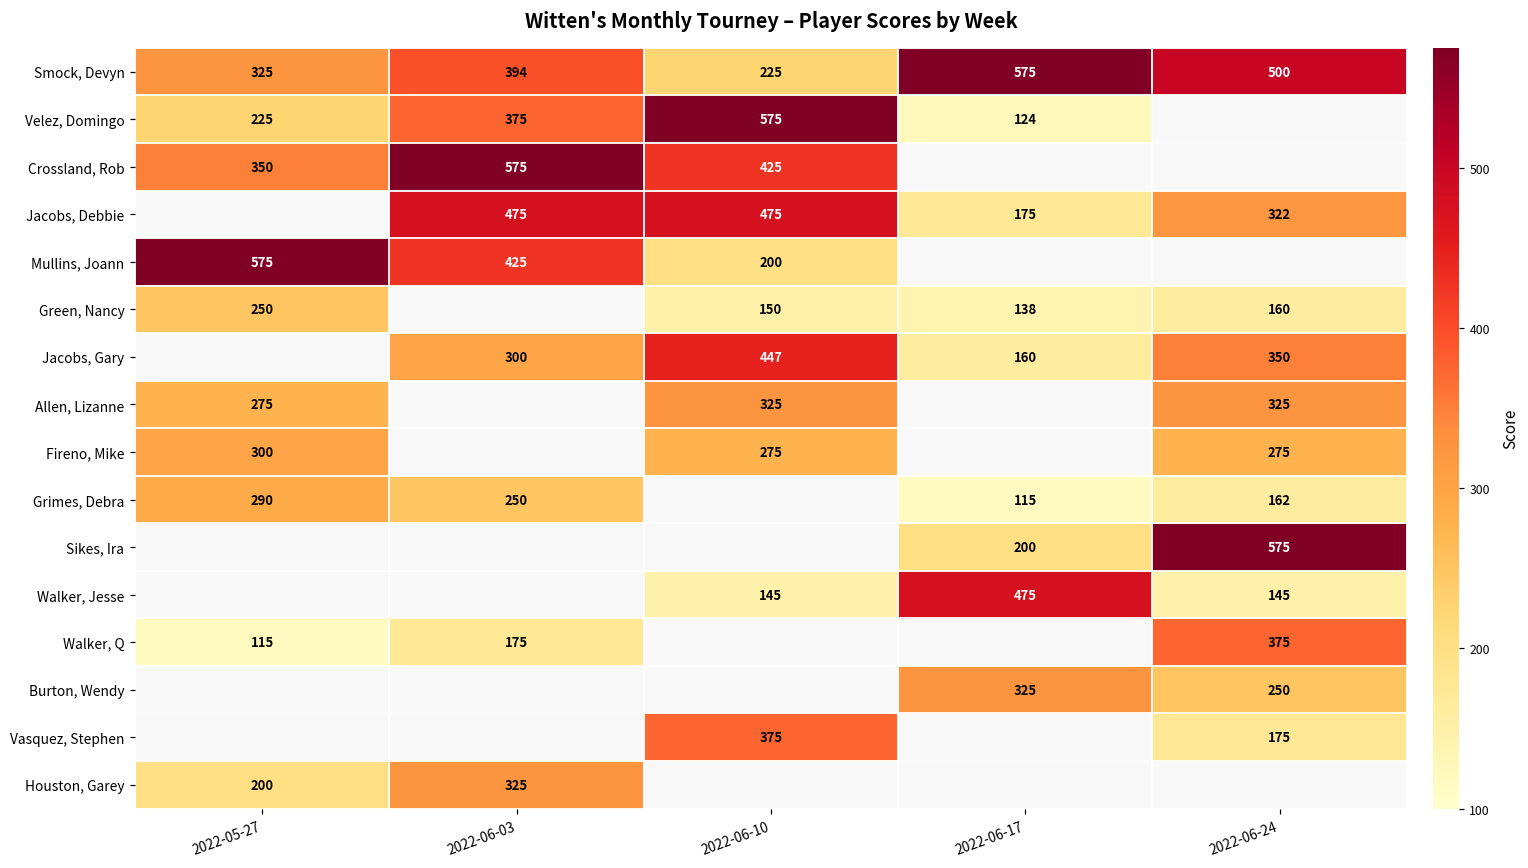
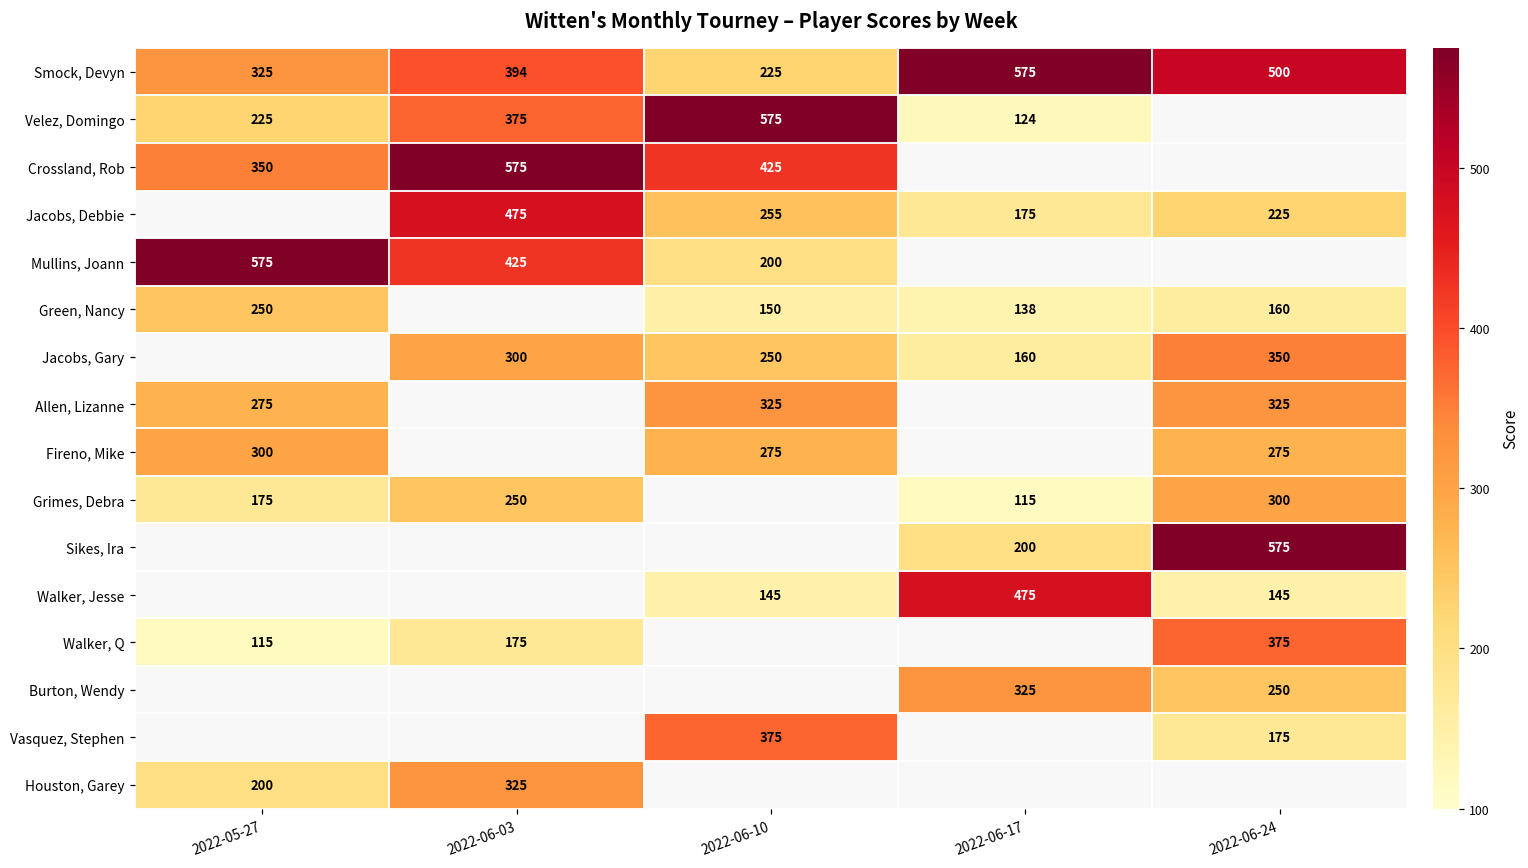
Jacobs, Debbie, 2022-06-10: 475 -> 255
Jacobs, Debbie, 2022-06-24: 322 -> 225
Jacobs, Gary, 2022-06-10: 447 -> 250
Grimes, Debra, 2022-05-27: 290 -> 175
Grimes, Debra, 2022-06-24: 162 -> 300
